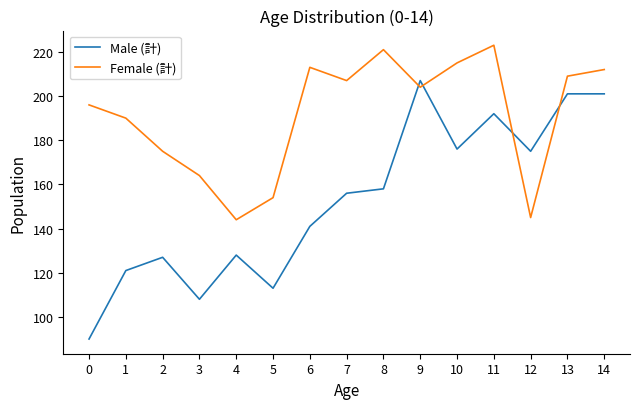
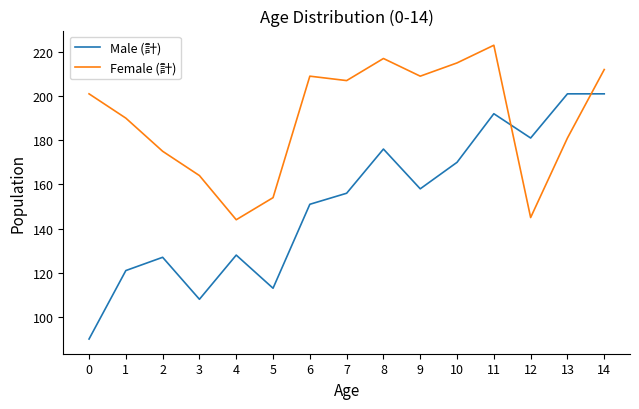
Female (計), 0: 196 -> 201
Male (計), 6: 141 -> 151
Female (計), 6: 213 -> 209
Male (計), 8: 158 -> 176
Female (計), 8: 221 -> 217
Male (計), 9: 207 -> 158
Female (計), 9: 204 -> 209
Male (計), 10: 176 -> 170
Male (計), 12: 175 -> 181
Female (計), 13: 209 -> 181
